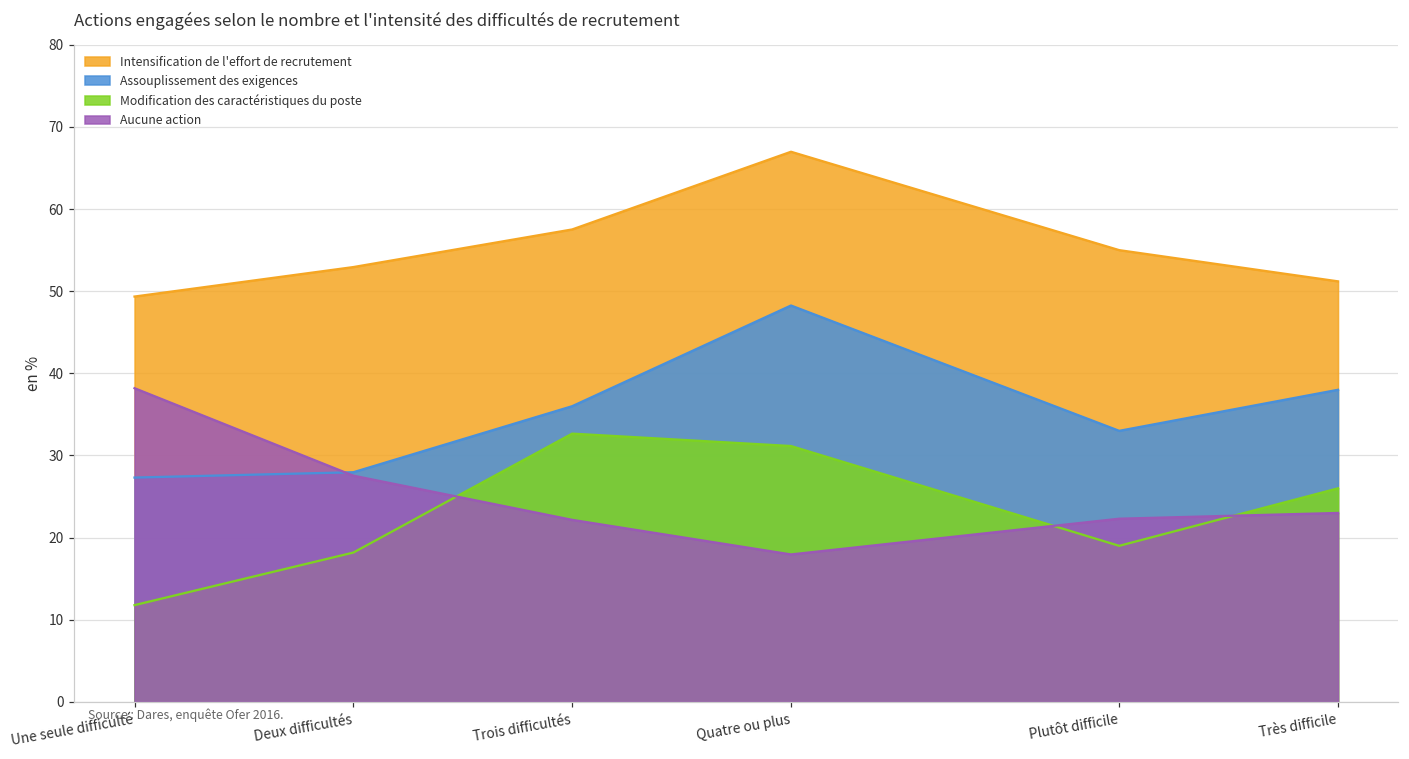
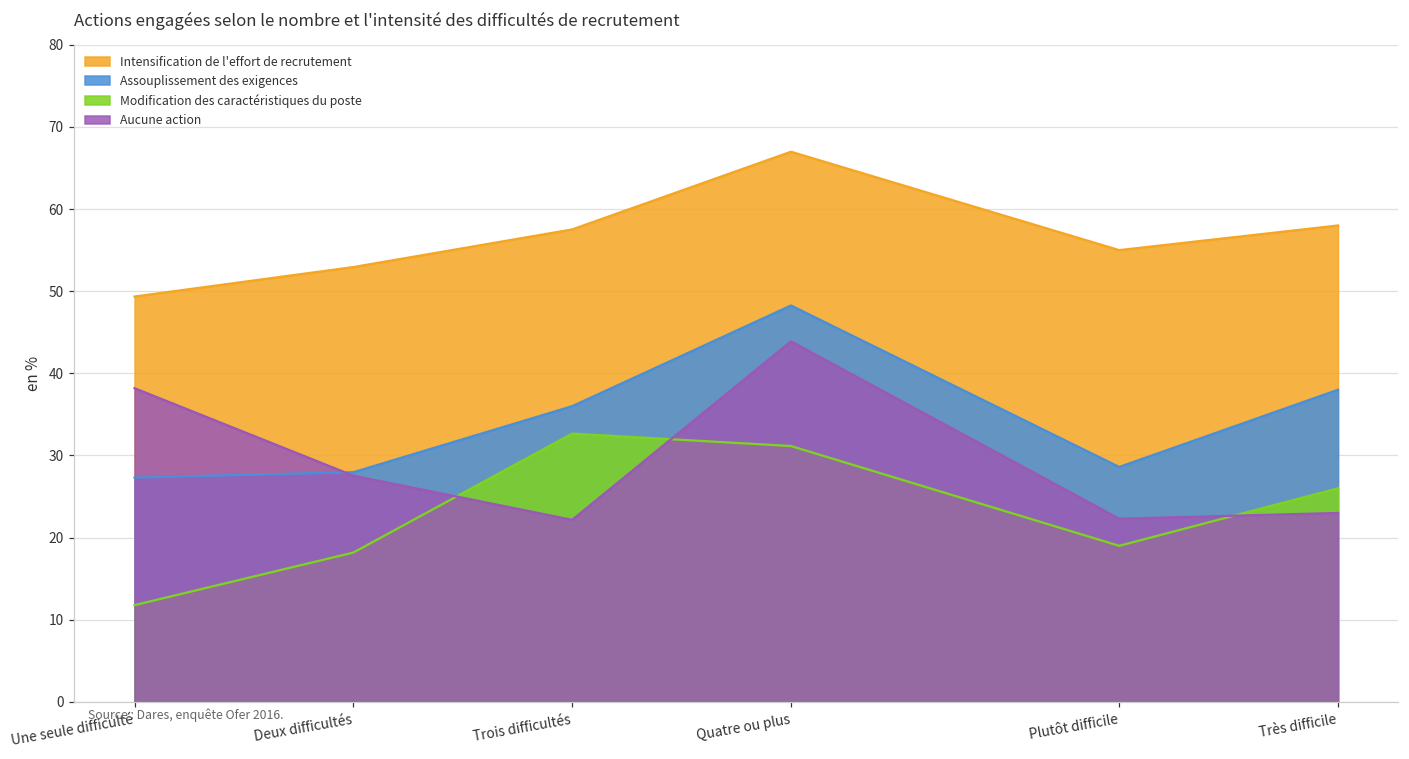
Aucune action, Quatre ou plus: 18 -> 44
Assouplissement des exigences, Plutôt difficile: 33 -> 29
Intensification de l'effort de recrutement, Très difficile: 51 -> 58
